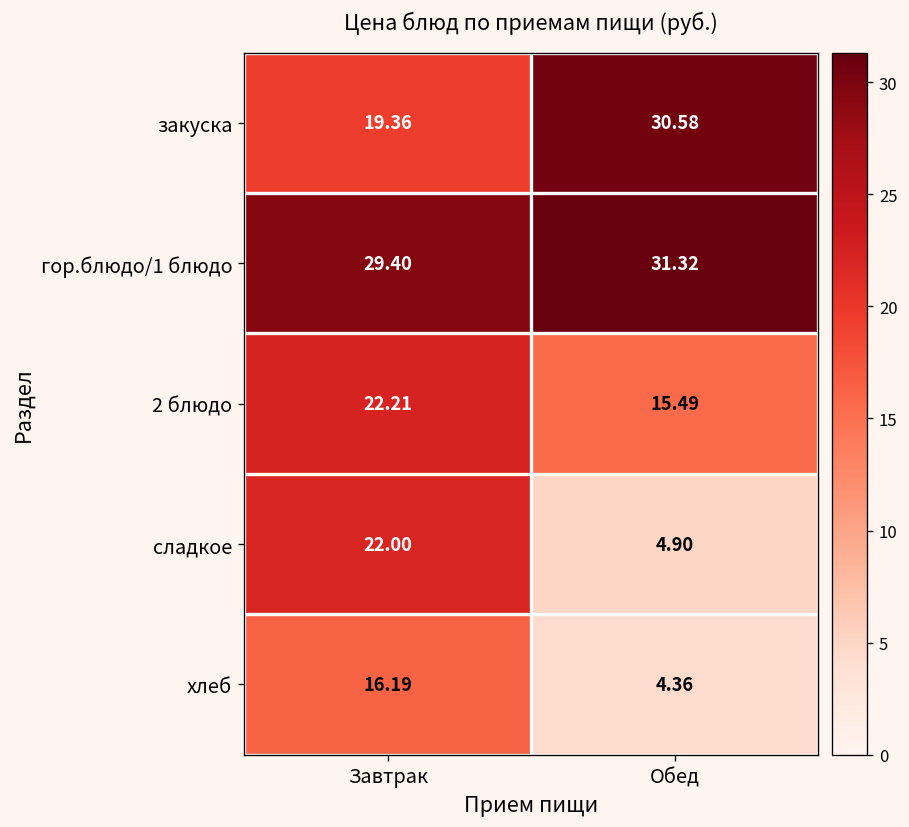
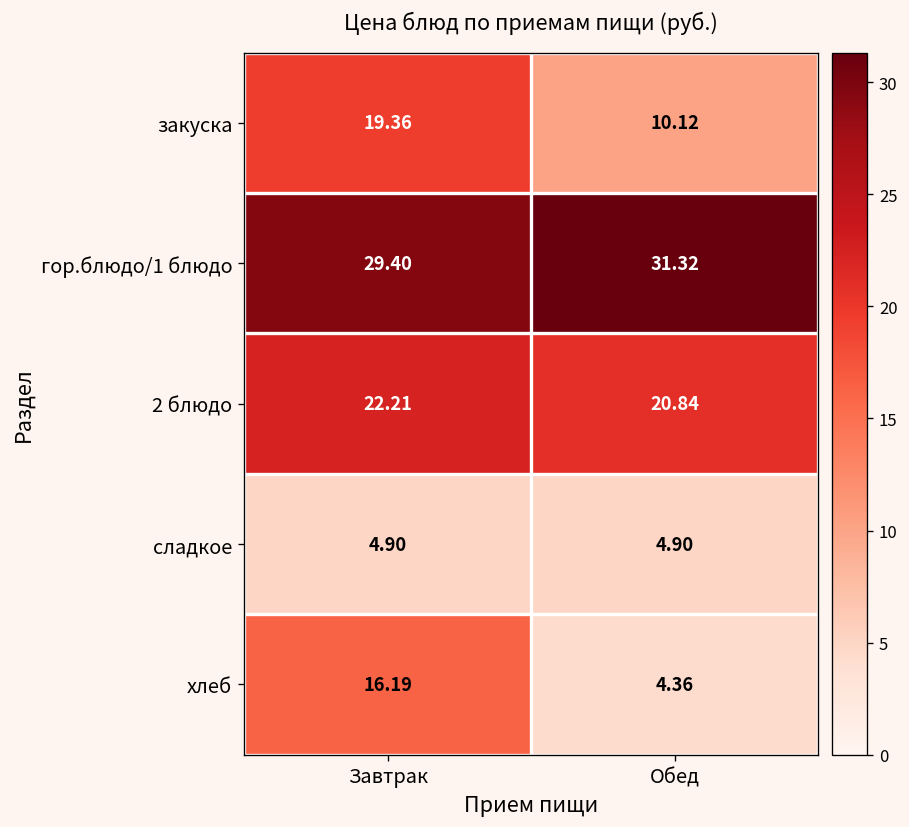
закуска, Обед: 30.58 -> 10.12
2 блюдо, Обед: 15.49 -> 20.84
сладкое, Завтрак: 22.00 -> 4.90
